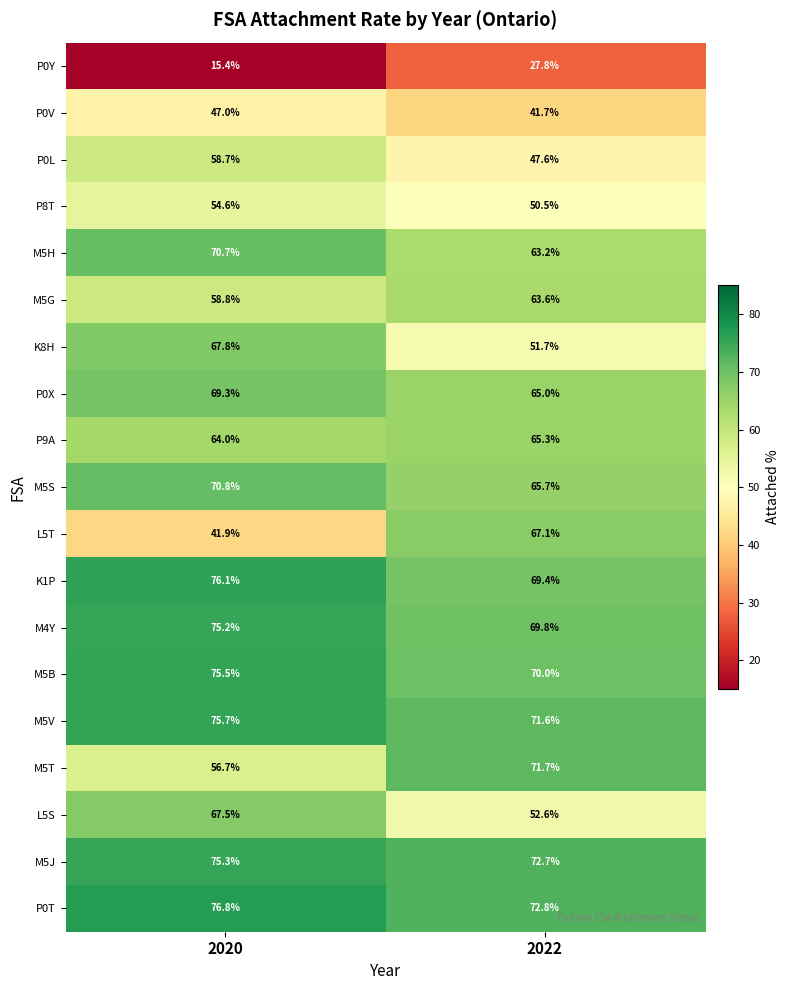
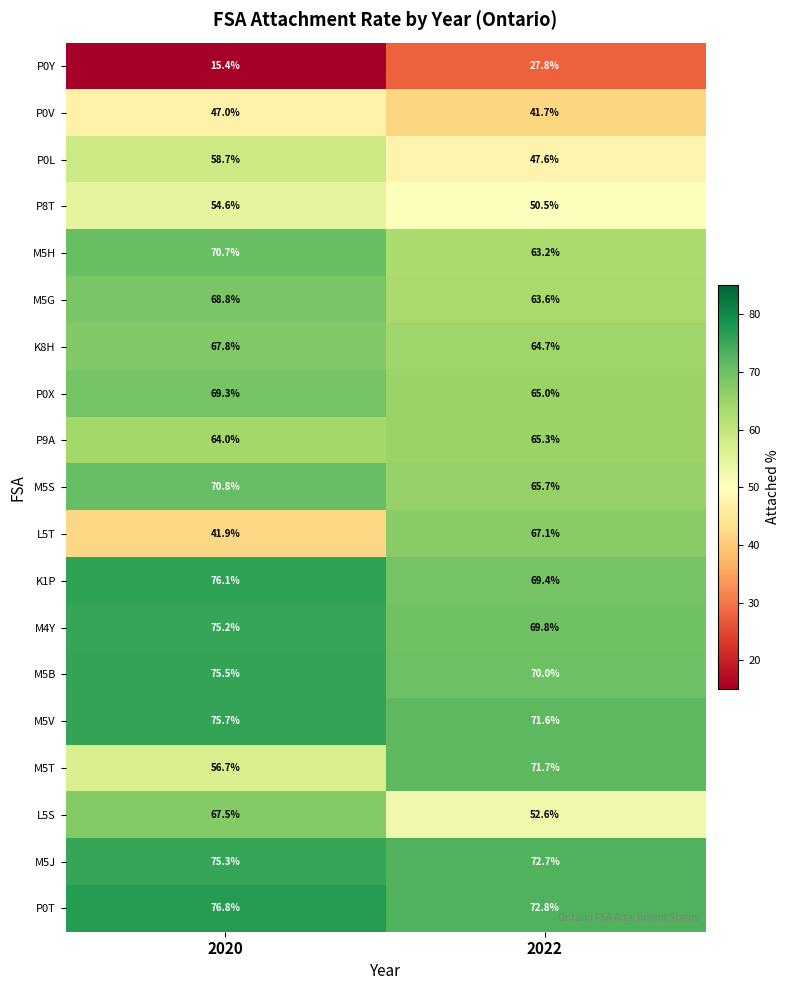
M5G, 2020: 58.8% -> 68.8%
K8H, 2022: 51.7% -> 64.7%
